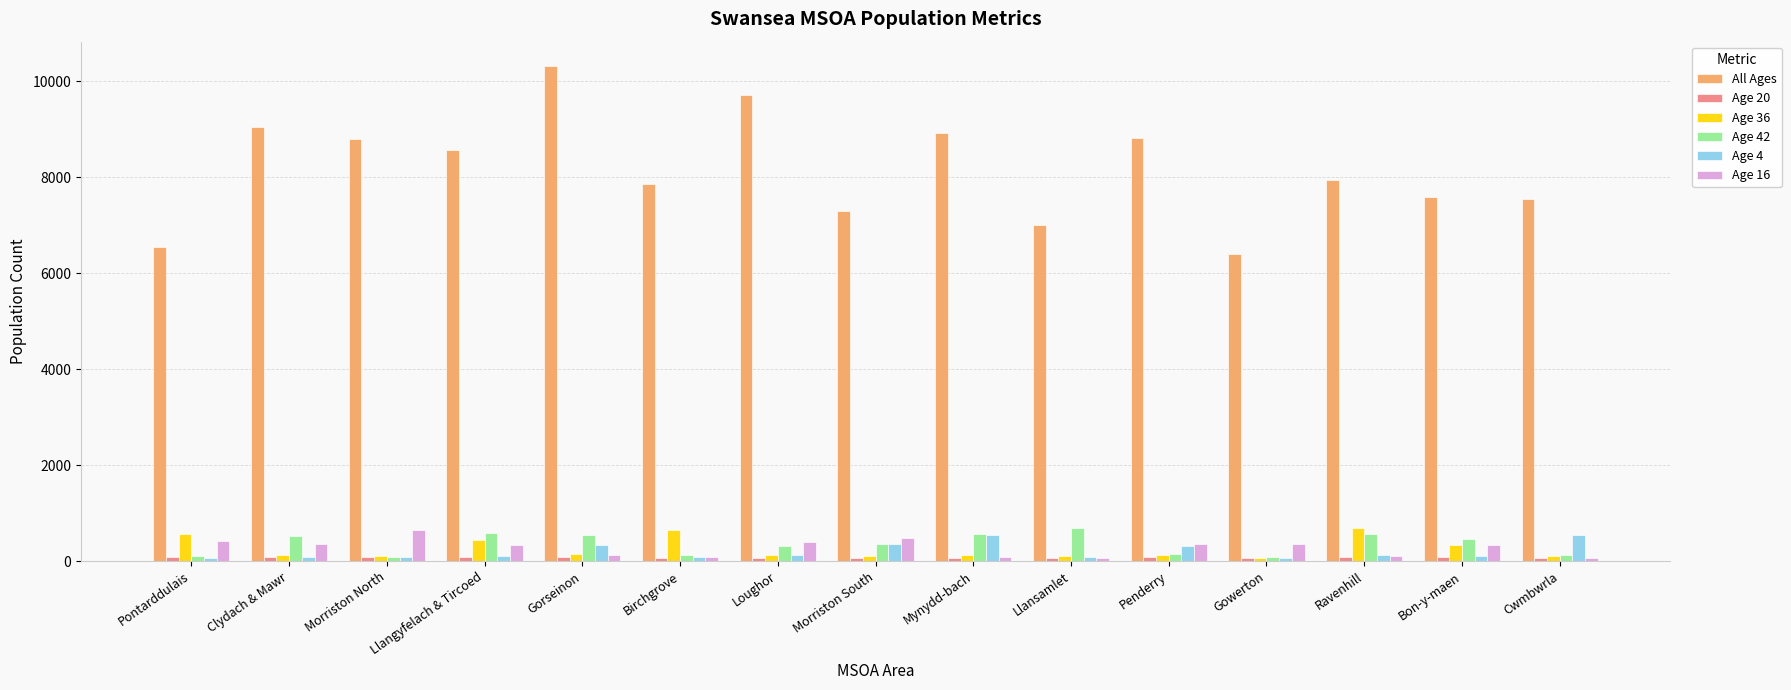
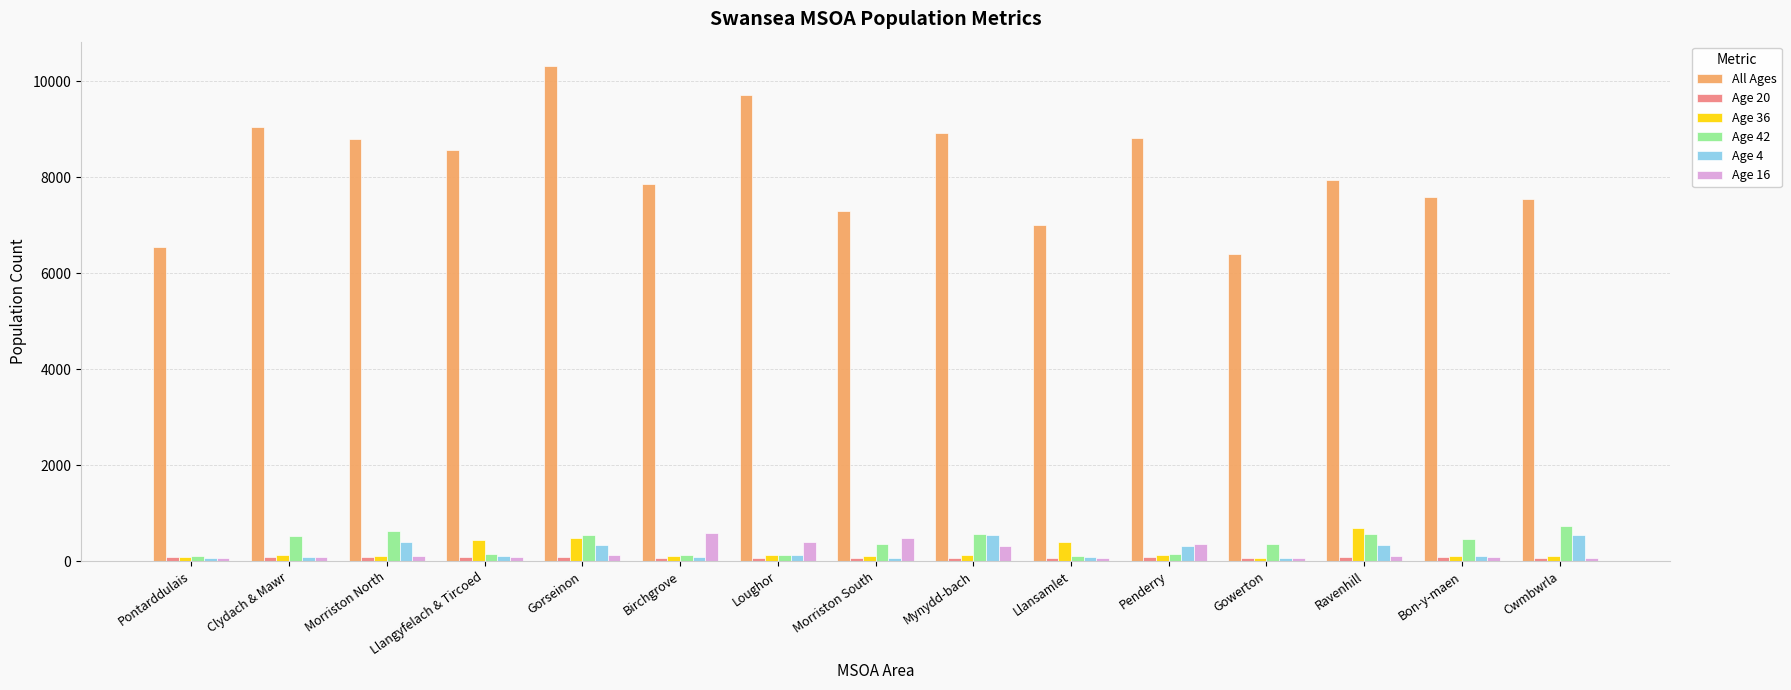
Age 36, Pontarddulais: 600 -> 100
Age 16, Pontarddulais: 400 -> 100
Age 16, Clydach & Mawr: 400 -> 100
Age 42, Morriston North: 100 -> 600
Age 4, Morriston North: 100 -> 400
Age 16, Morriston North: 600 -> 100
Age 42, Llangyfelach & Tircoed: 600 -> 100
Age 16, Llangyfelach & Tircoed: 300 -> 100
Age 36, Gorseinon: 100 -> 500
Age 36, Birchgrove: 600 -> 100
Age 16, Birchgrove: 100 -> 600
Age 42, Loughor: 300 -> 100
Age 4, Morriston South: 400 -> 100
Age 16, Mynydd-bach: 100 -> 300
Age 36, Llansamlet: 100 -> 400
Age 42, Llansamlet: 700 -> 100
Age 42, Gowerton: 100 -> 400
Age 16, Gowerton: 400 -> 100
Age 4, Ravenhill: 100 -> 300
Age 36, Bon-y-maen: 300 -> 100
Age 16, Bon-y-maen: 300 -> 100
Age 42, Cwmbwrla: 100 -> 700
